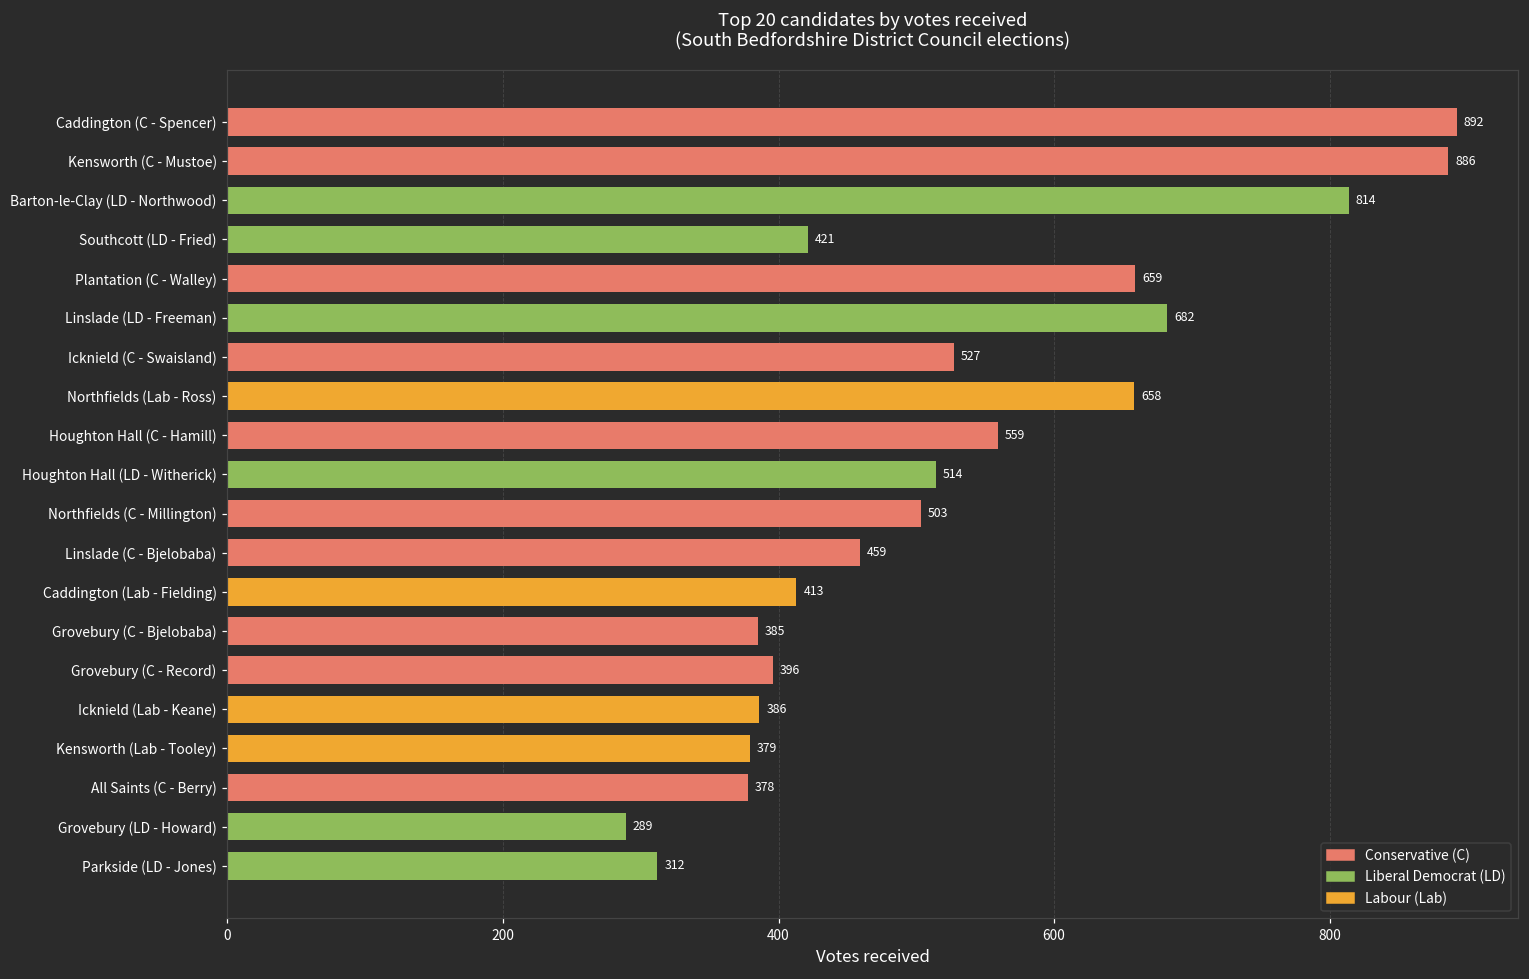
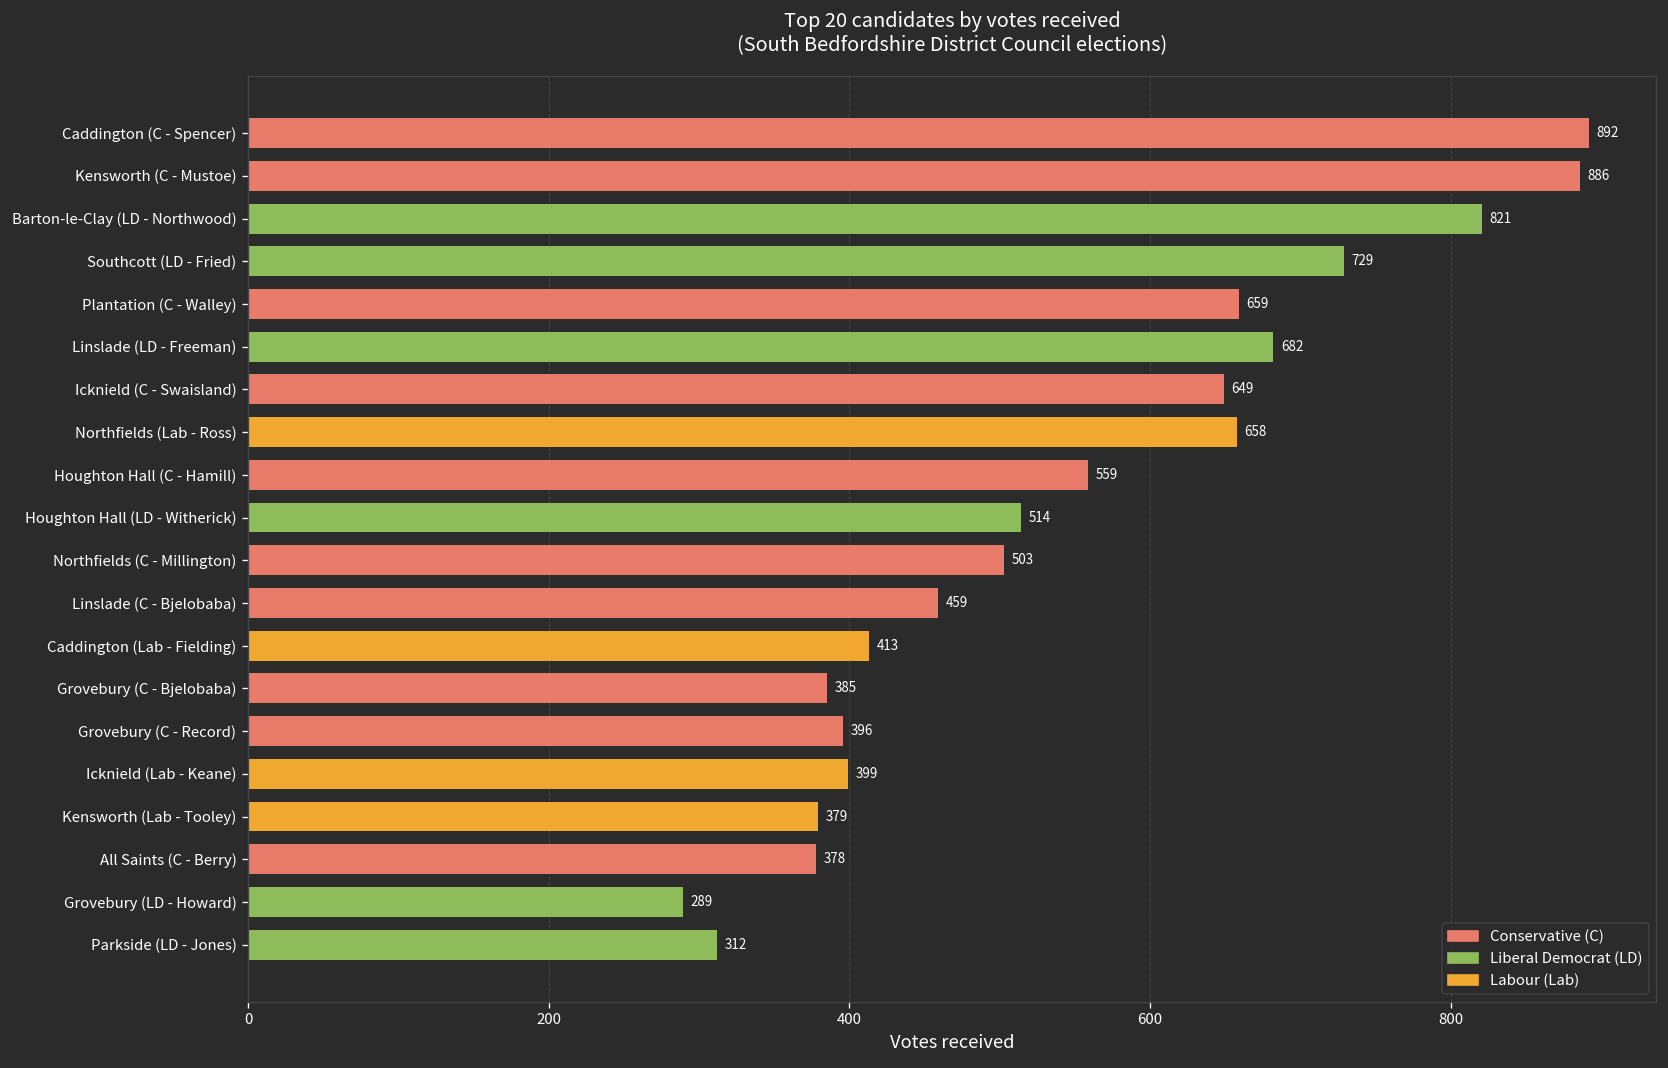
Barton-le-Clay (LD - Northwood): 814 -> 821
Southcott (LD - Fried): 421 -> 729
Icknield (C - Swaisland): 527 -> 649
Icknield (Lab - Keane): 386 -> 399
